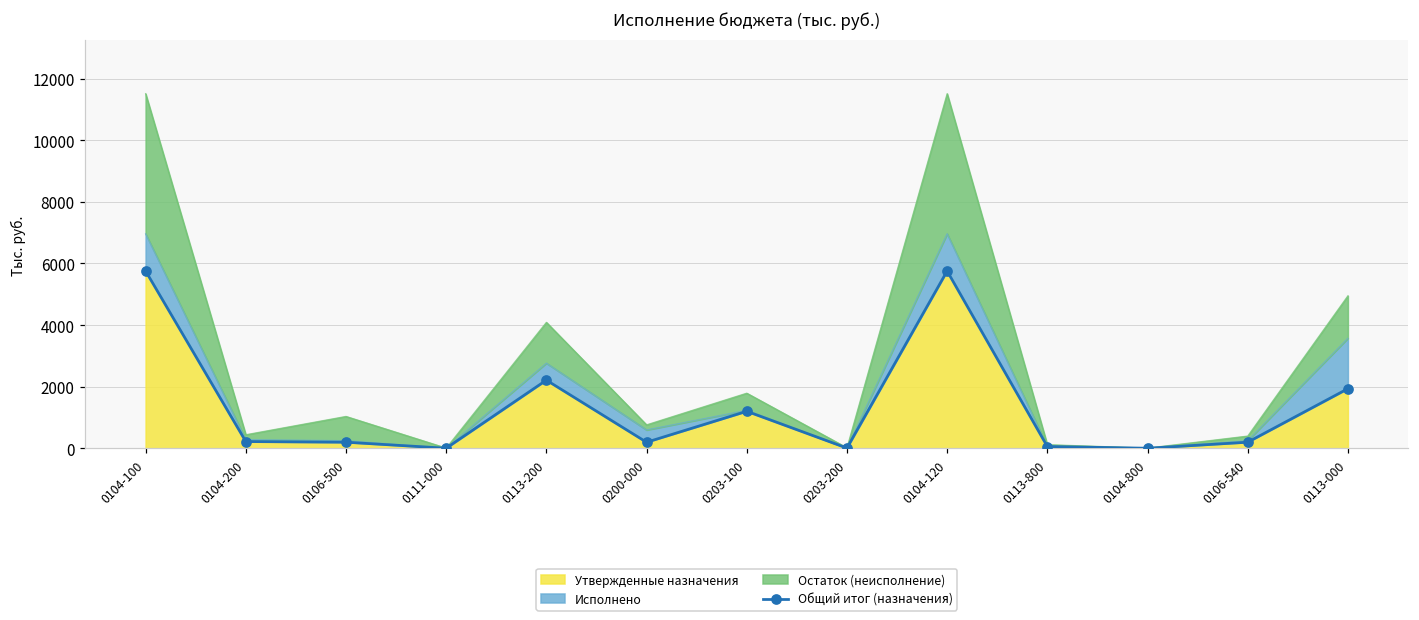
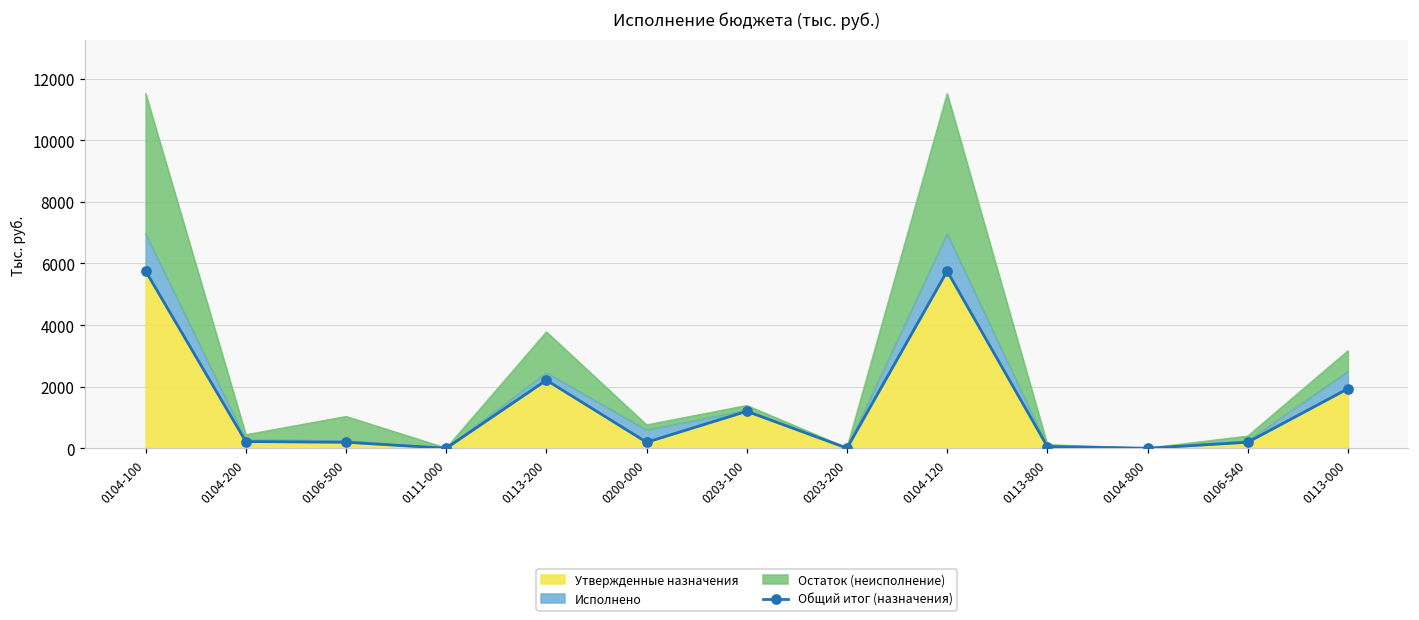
Исполнено, 0113-200: 600 -> 200
Остаток (неисполнение), 0203-100: 600 -> 200
Исполнено, 0113-000: 1600 -> 600
Остаток (неисполнение), 0113-000: 1400 -> 700
